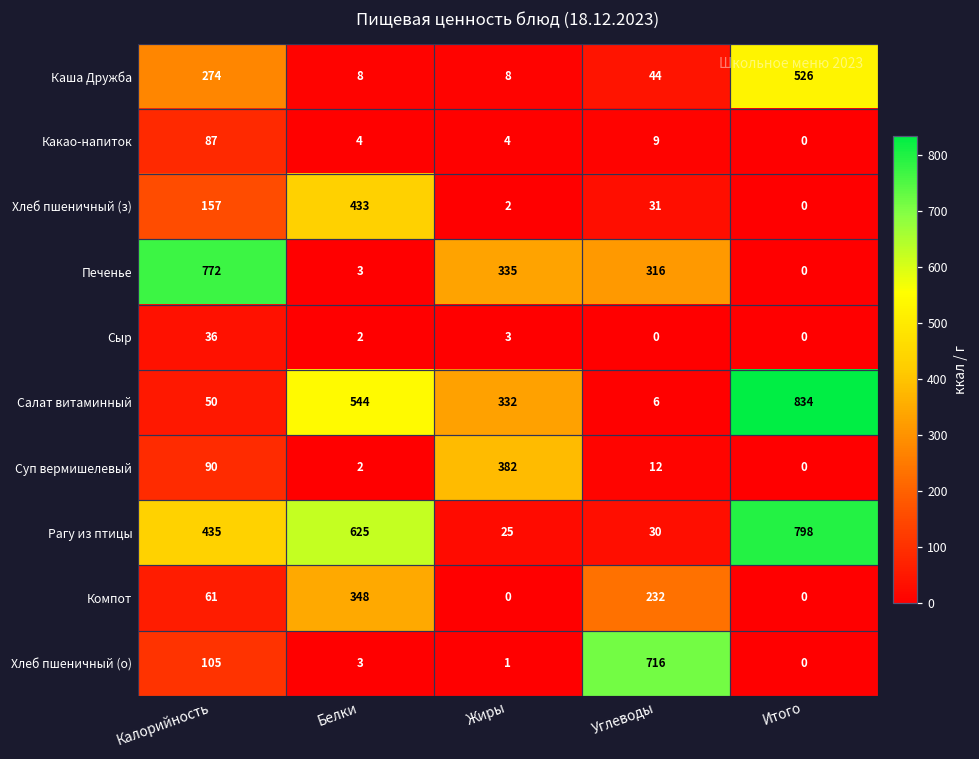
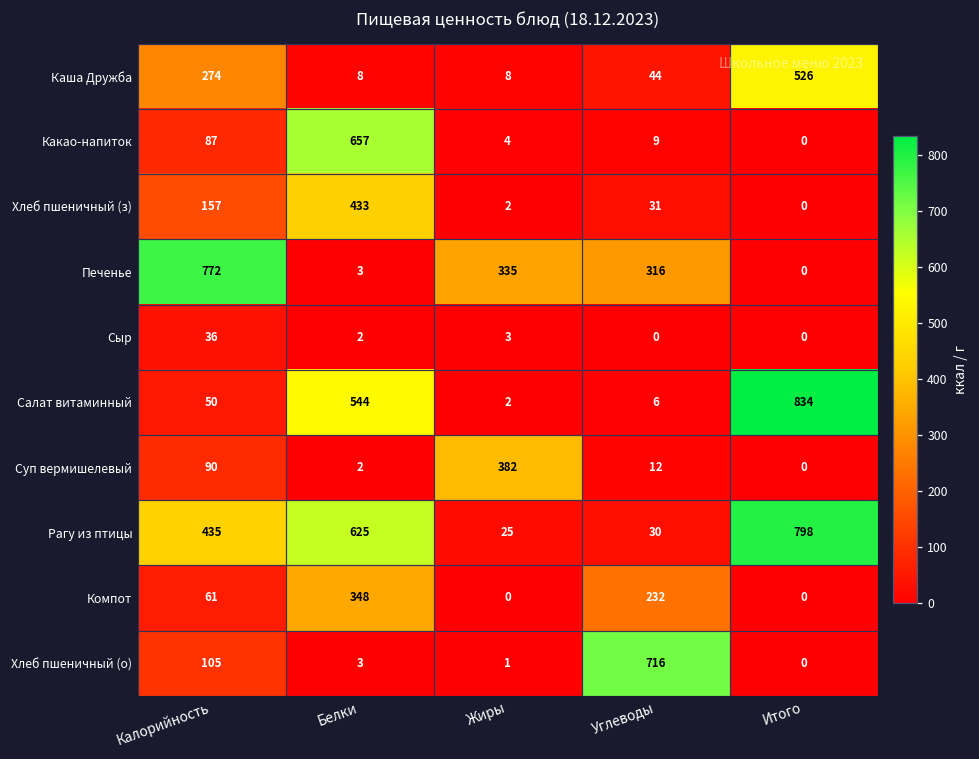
Какао-напиток, Белки: 4 -> 657
Салат витаминный, Жиры: 332 -> 2
